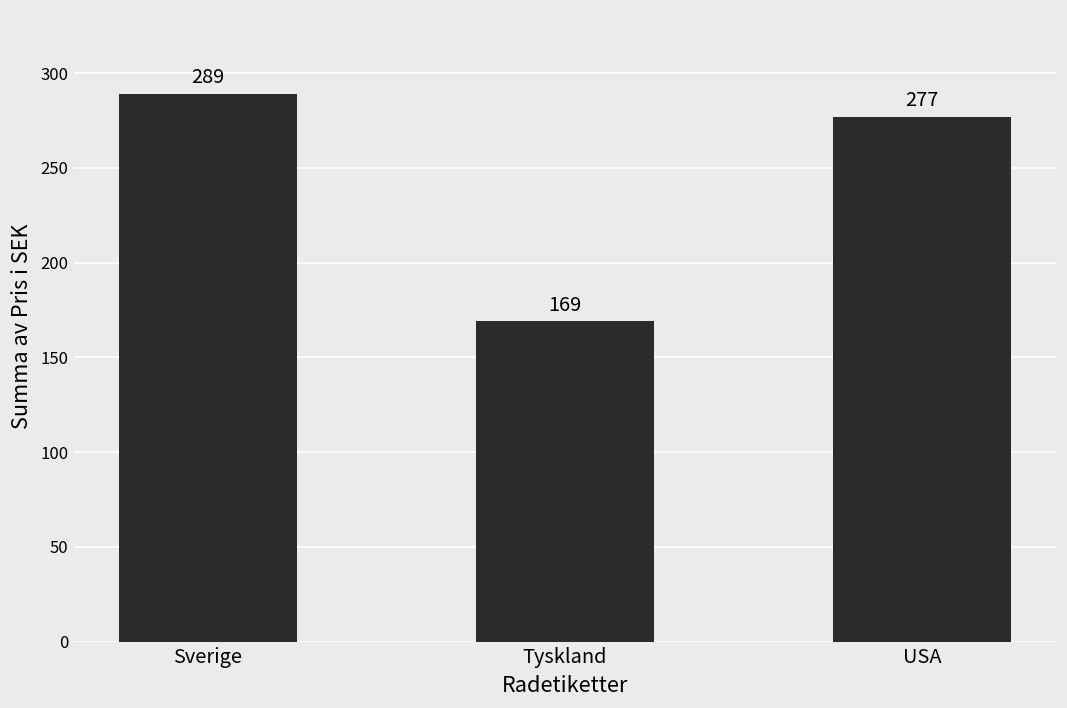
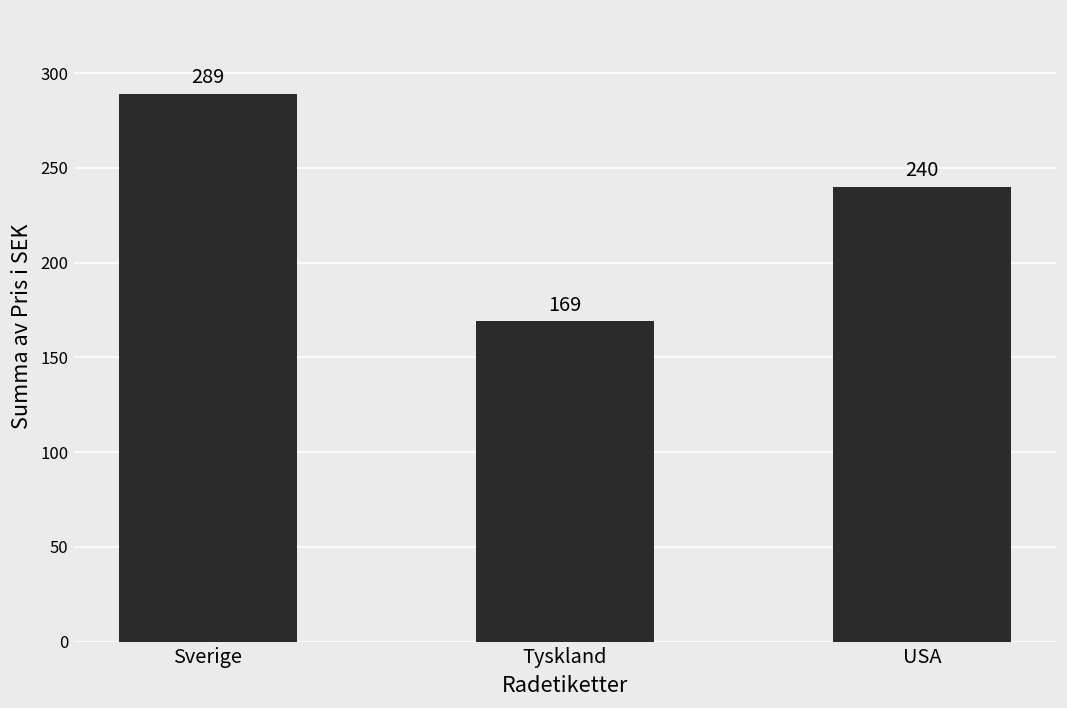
USA: 277 -> 240
